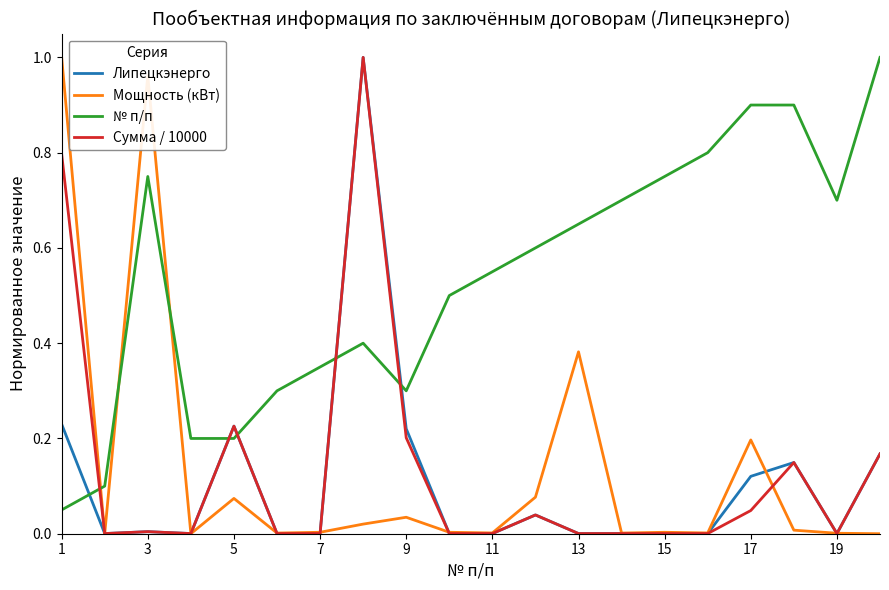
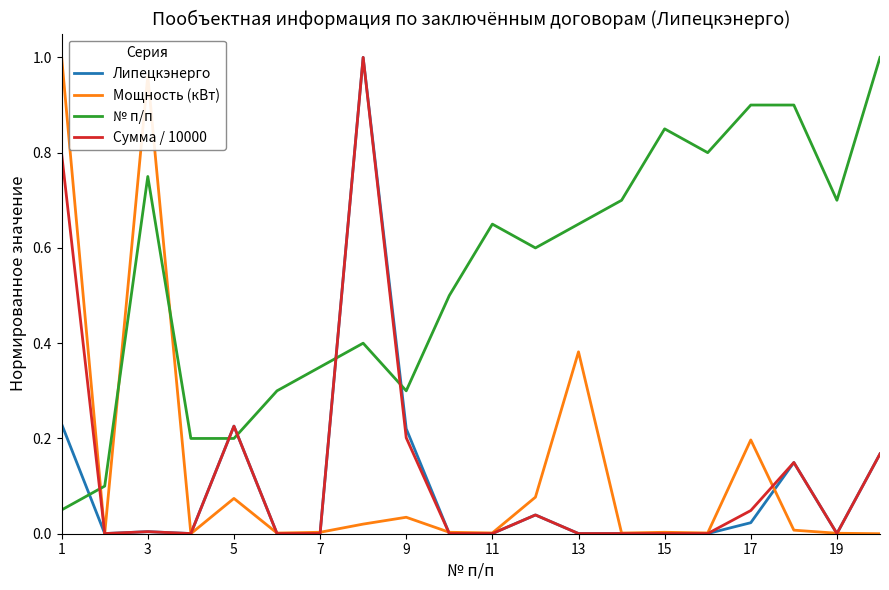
№ п/п, 11: 0.55 -> 0.65
№ п/п, 15: 0.75 -> 0.85
Липецкэнерго, 17: 0.12 -> 0.02
